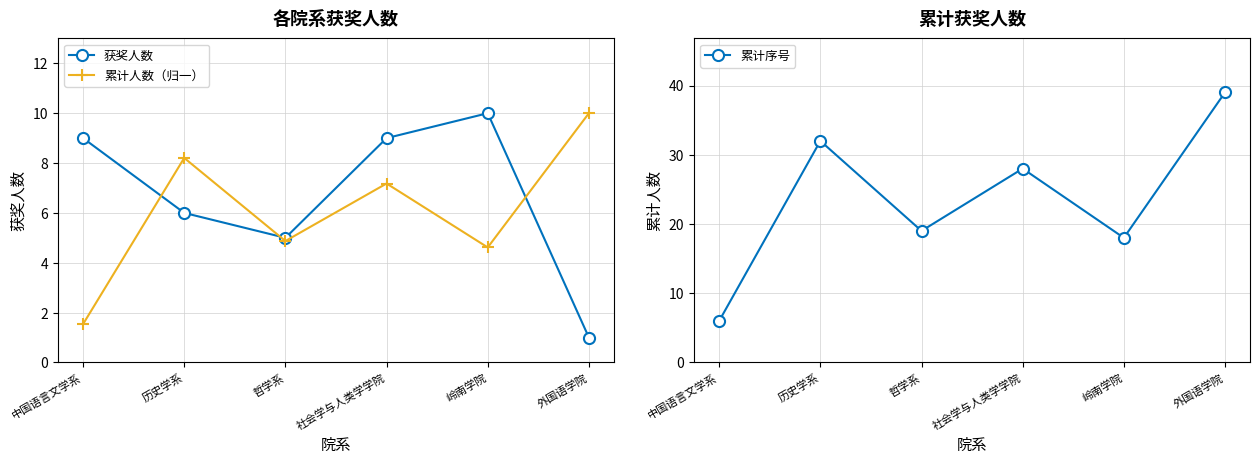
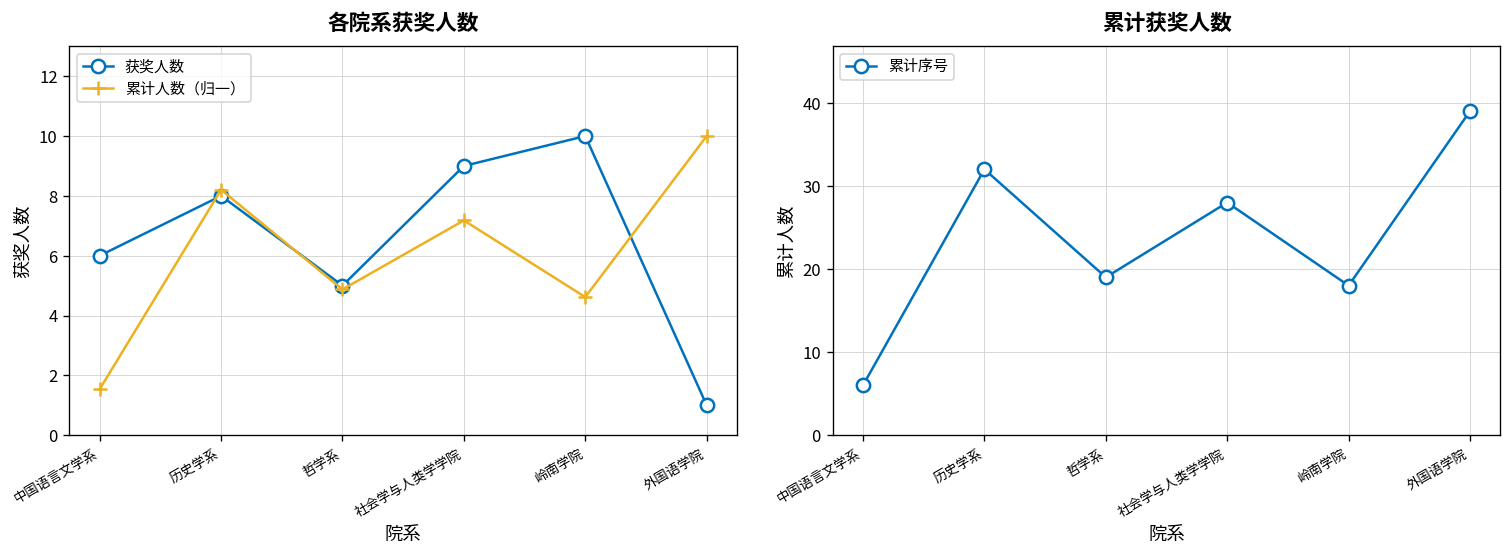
各院系获奖人数, 获奖人数, 中国语言文学系: 9 -> 6
各院系获奖人数, 获奖人数, 历史学系: 6 -> 8
